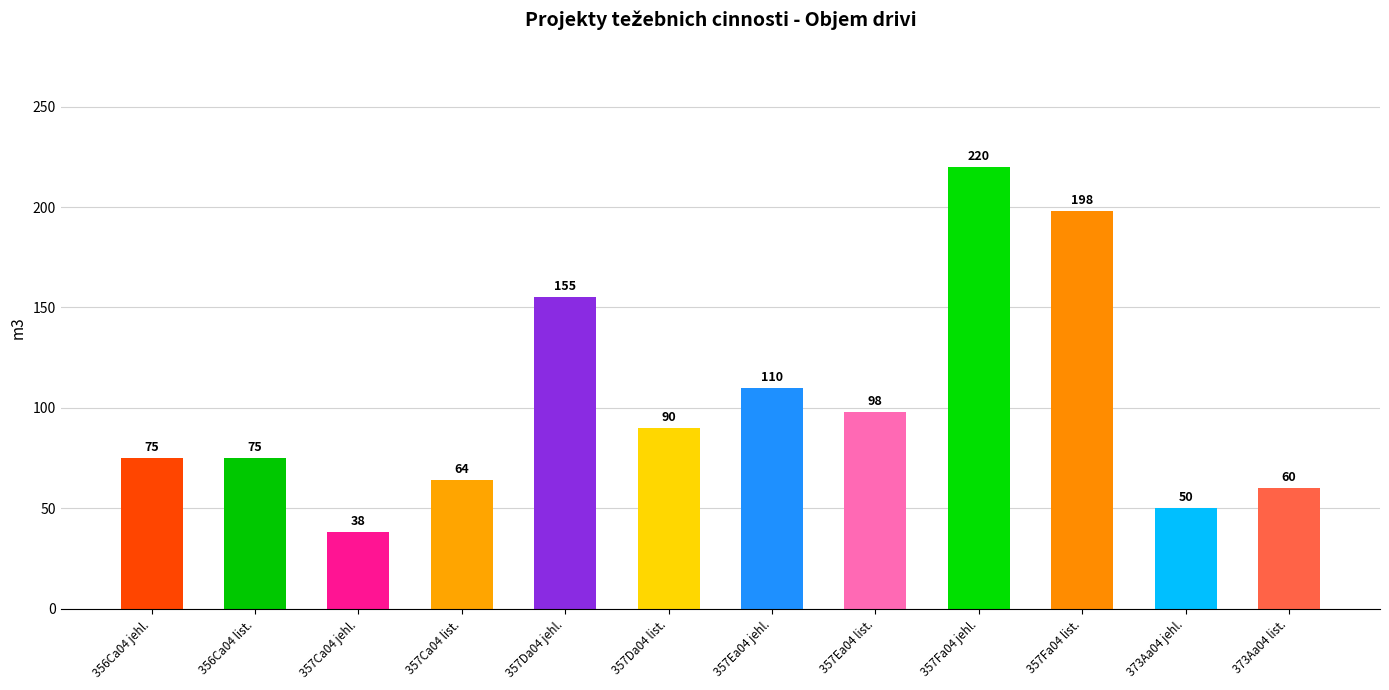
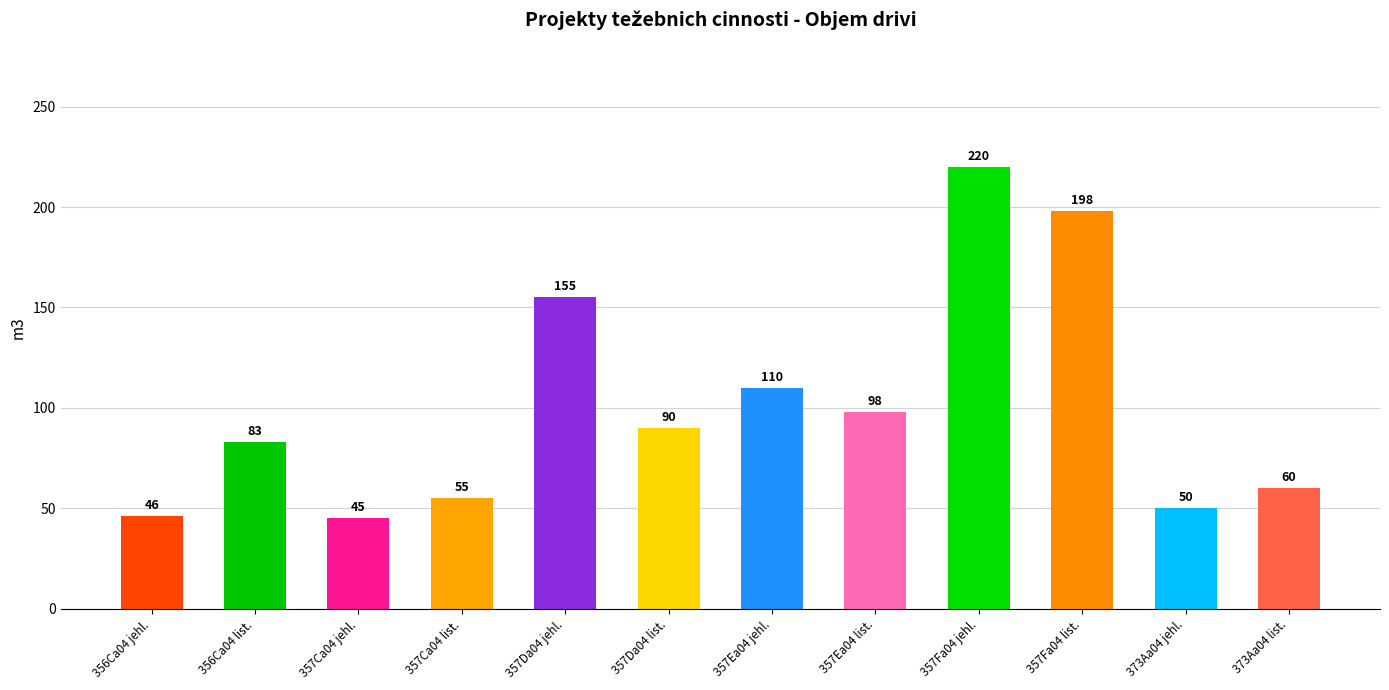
356Ca04 jehl.: 75 -> 46
356Ca04 list.: 75 -> 83
357Ca04 jehl.: 38 -> 45
357Ca04 list.: 64 -> 55
